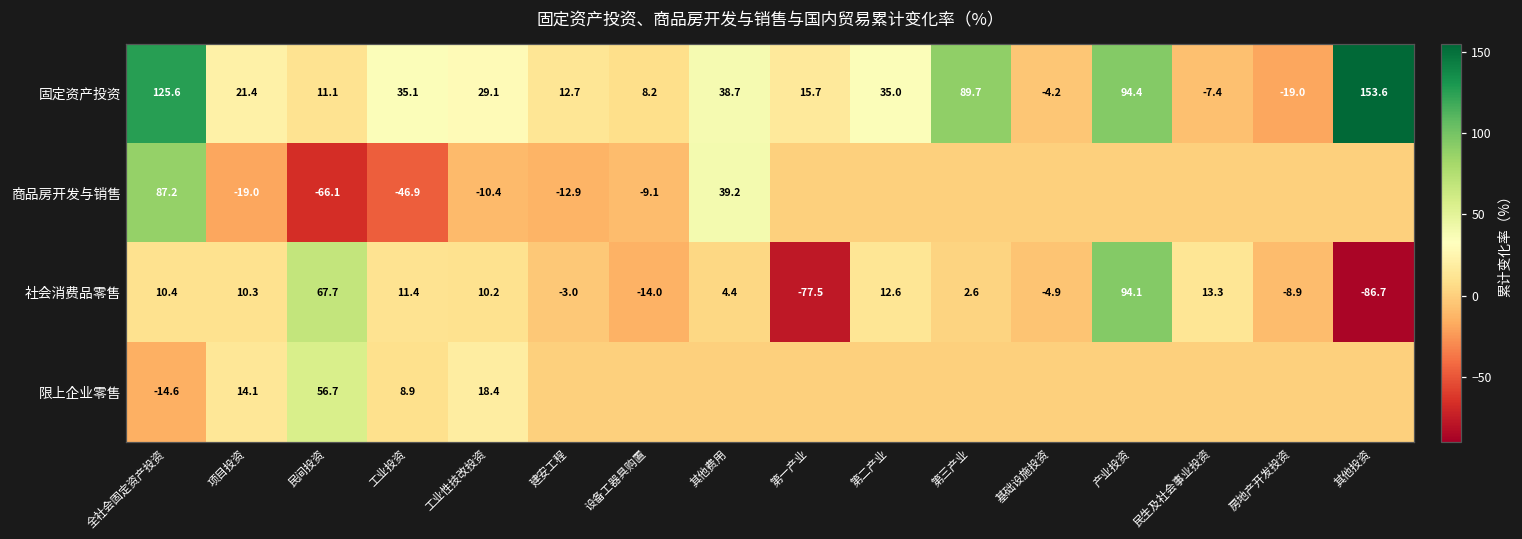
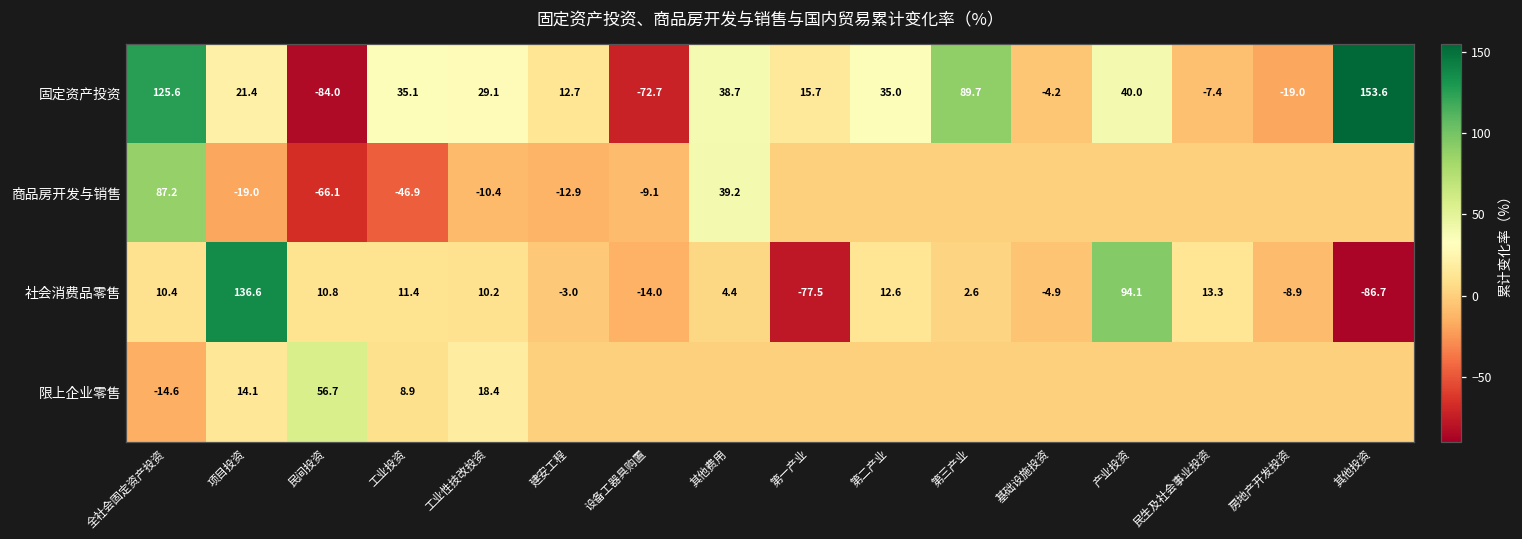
固定资产投资, 民间投资: 11.1 -> -84.0
固定资产投资, 设备工器具购置: 8.2 -> -72.7
固定资产投资, 产业投资: 94.4 -> 40.0
社会消费品零售, 项目投资: 10.3 -> 136.6
社会消费品零售, 民间投资: 67.7 -> 10.8
